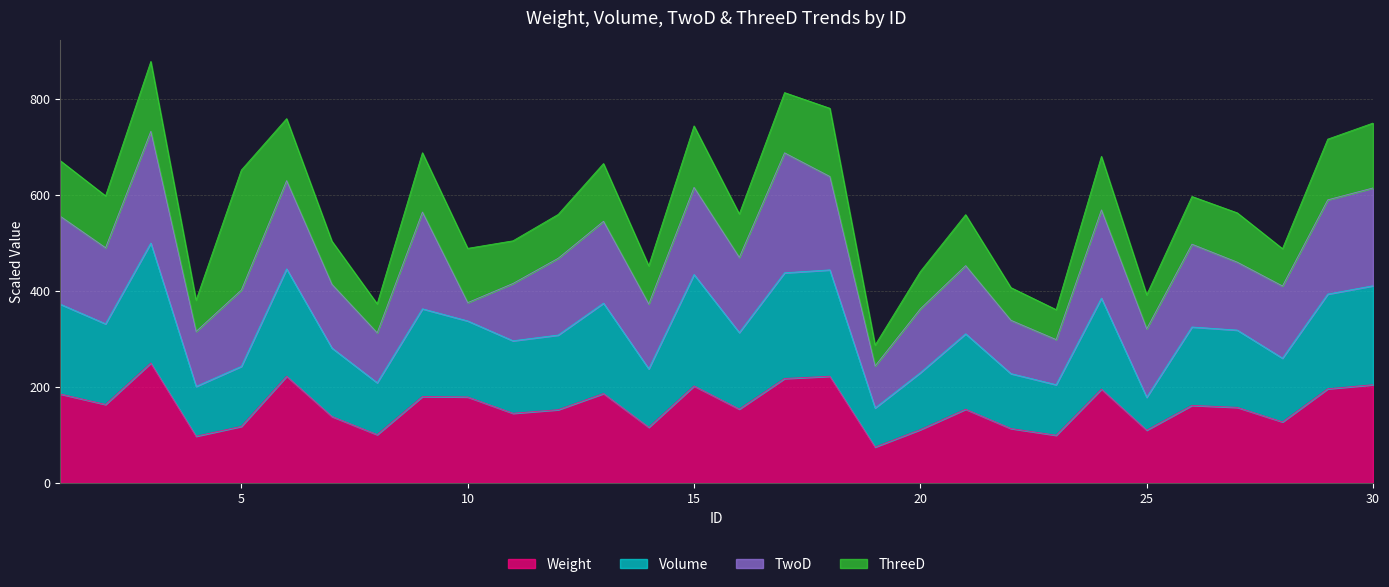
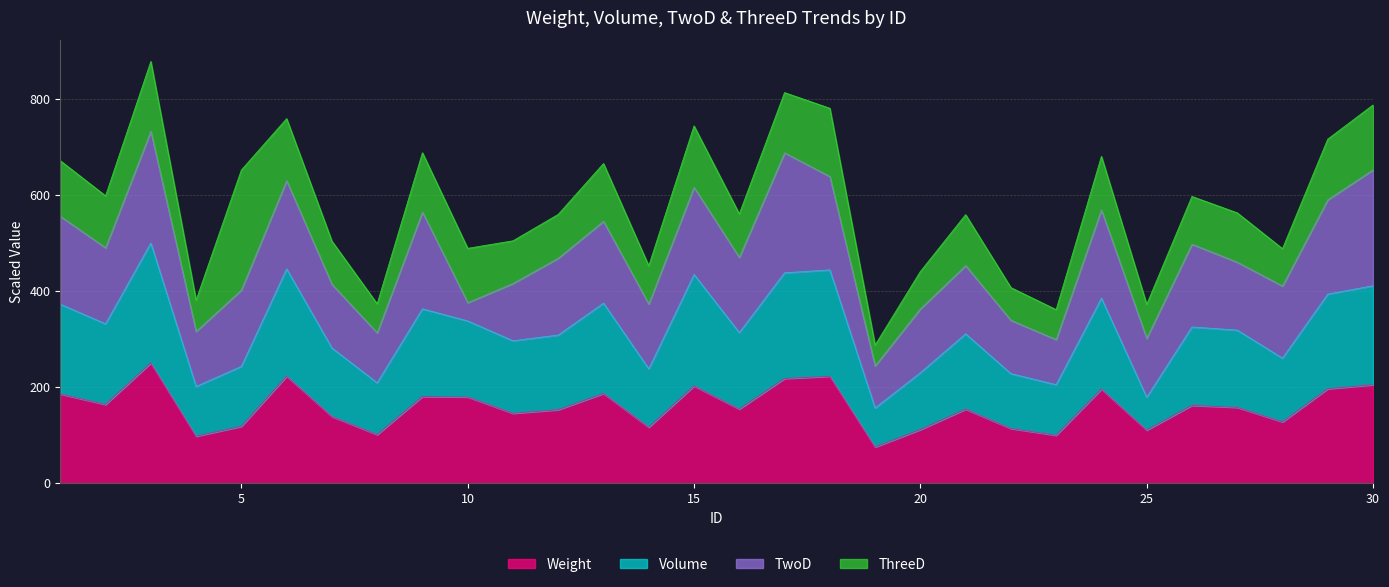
TwoD, 25: 140 -> 120
TwoD, 30: 200 -> 240
